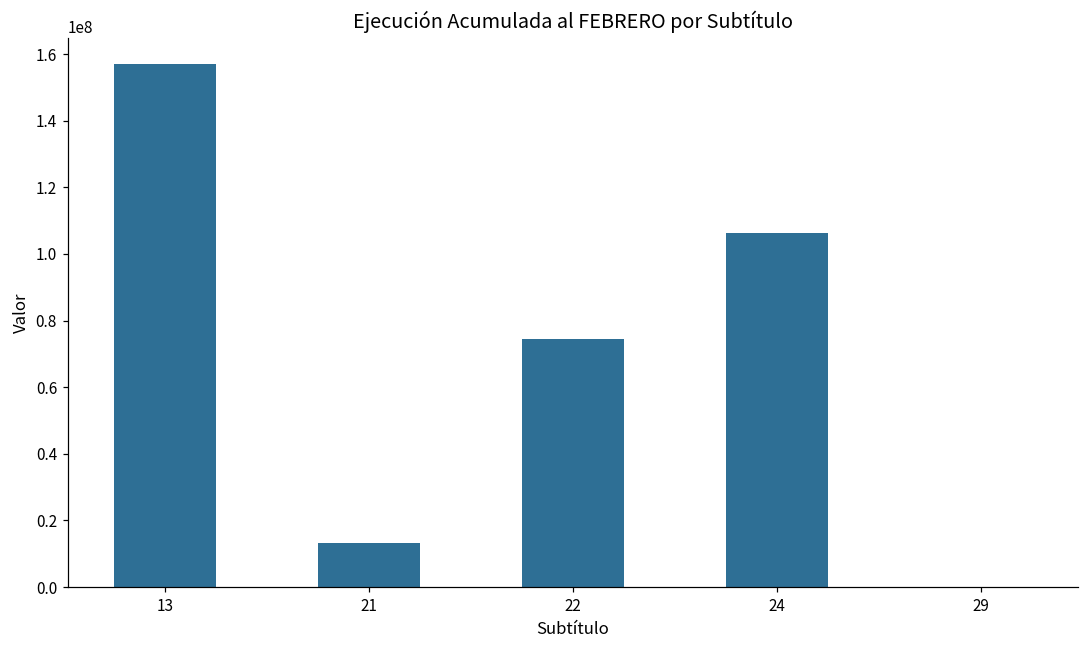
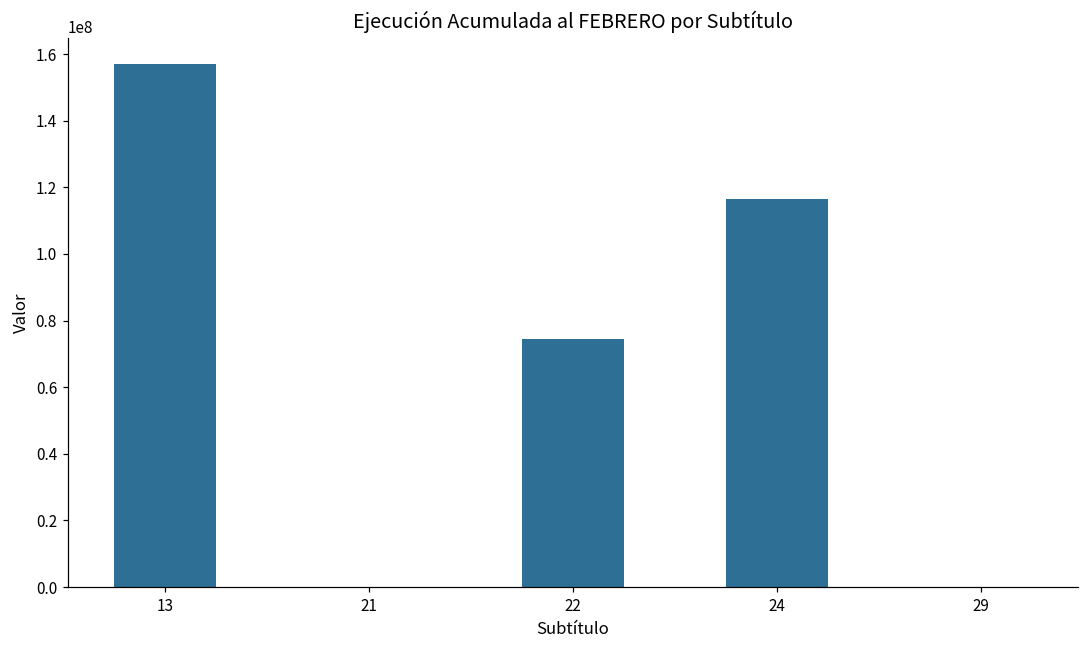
21: 13000000 -> 0
24: 106000000 -> 116000000
